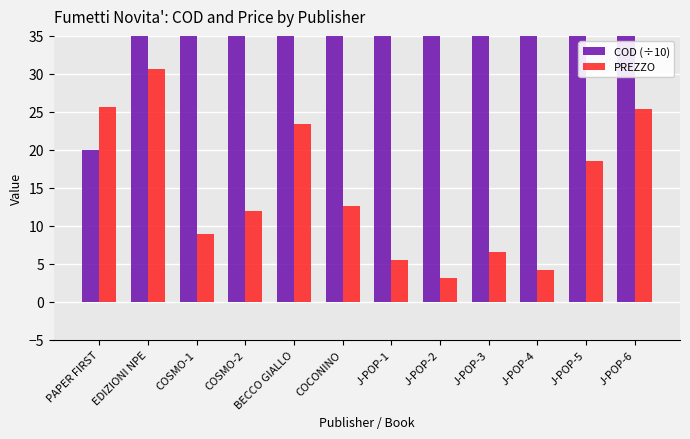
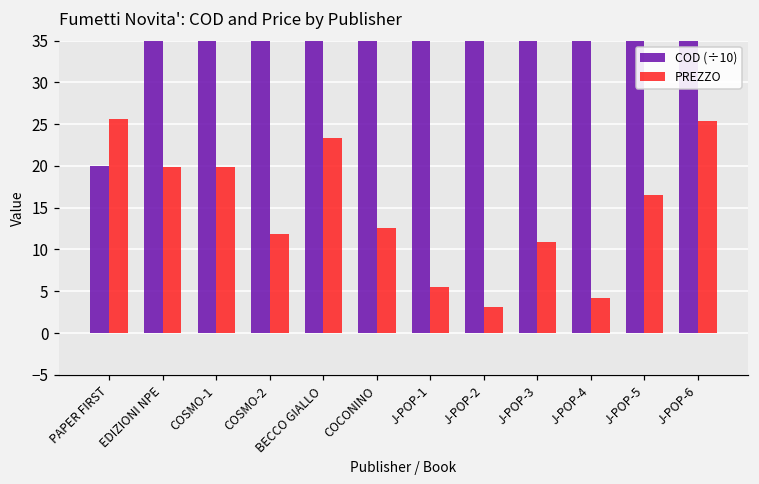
PREZZO, EDIZIONI NPE: 31 -> 20
PREZZO, COSMO-1: 9 -> 20
PREZZO, J-POP-3: 7 -> 11
PREZZO, J-POP-5: 19 -> 17
